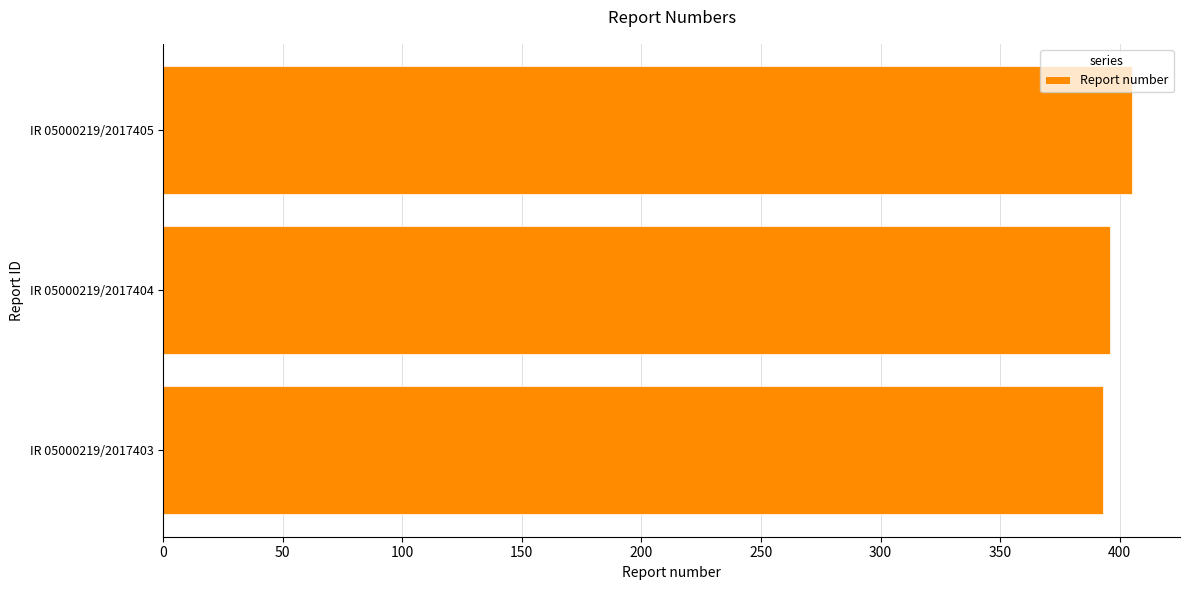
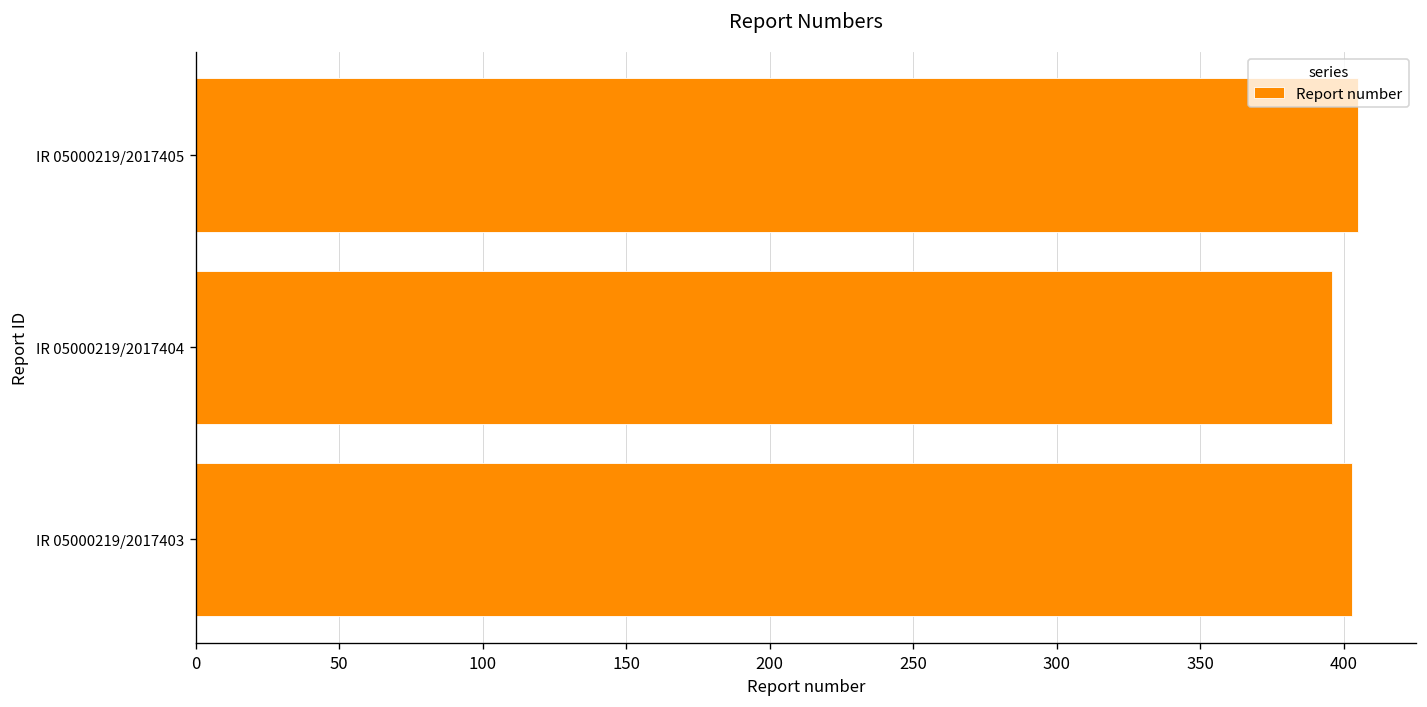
IR 05000219/2017403: 393 -> 403
